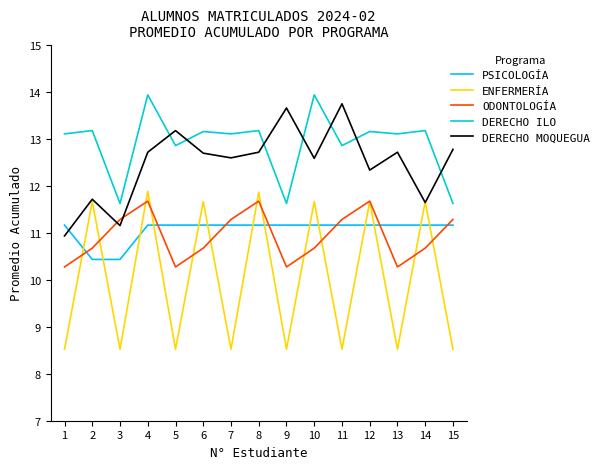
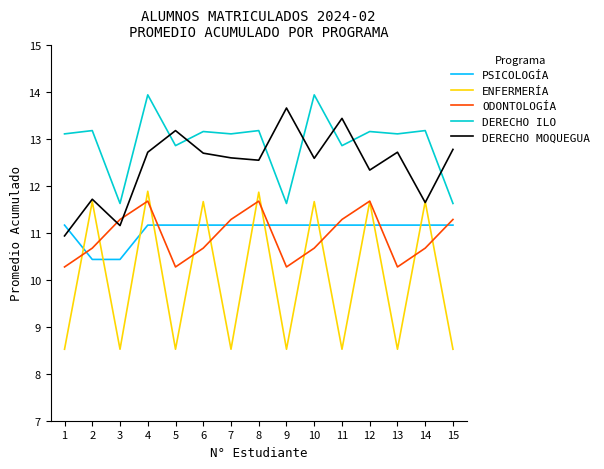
DERECHO MOQUEGUA, 8: 12.7 -> 12.5
DERECHO MOQUEGUA, 11: 13.7 -> 13.4
